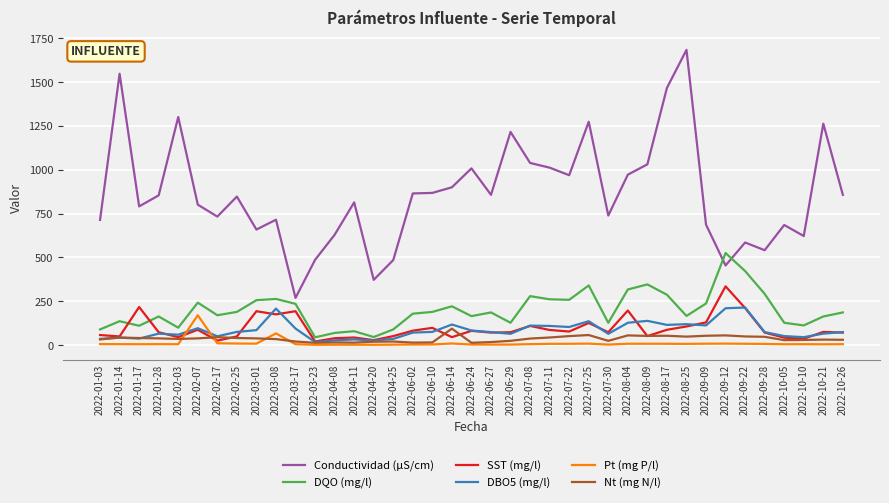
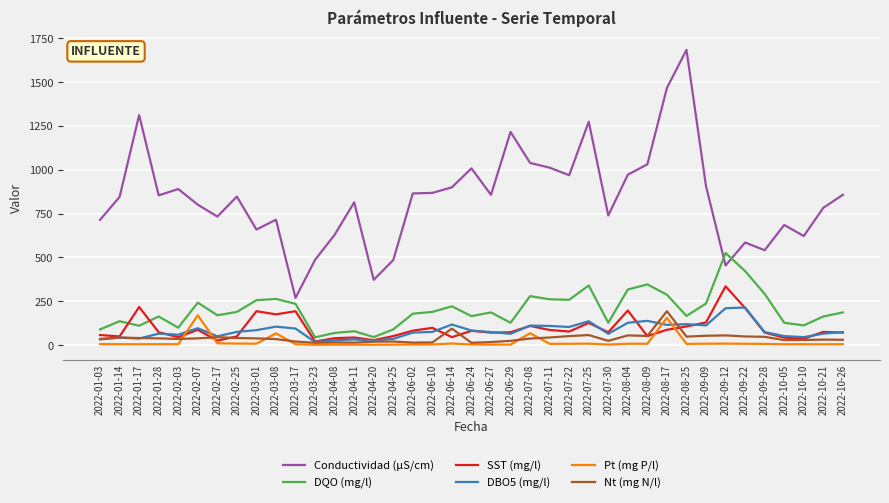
Conductividad (µS/cm), 2022-01-14: 1550 -> 850
Conductividad (µS/cm), 2022-01-17: 790 -> 1310
Conductividad (µS/cm), 2022-02-03: 1300 -> 890
DBO5 (mg/l), 2022-03-08: 210 -> 110
Pt (mg P/l), 2022-07-08: 10 -> 70
Pt (mg P/l), 2022-08-17: 10 -> 160
Nt (mg N/l), 2022-08-17: 50 -> 190
Conductividad (µS/cm), 2022-09-09: 690 -> 910
Conductividad (µS/cm), 2022-10-21: 1260 -> 780
